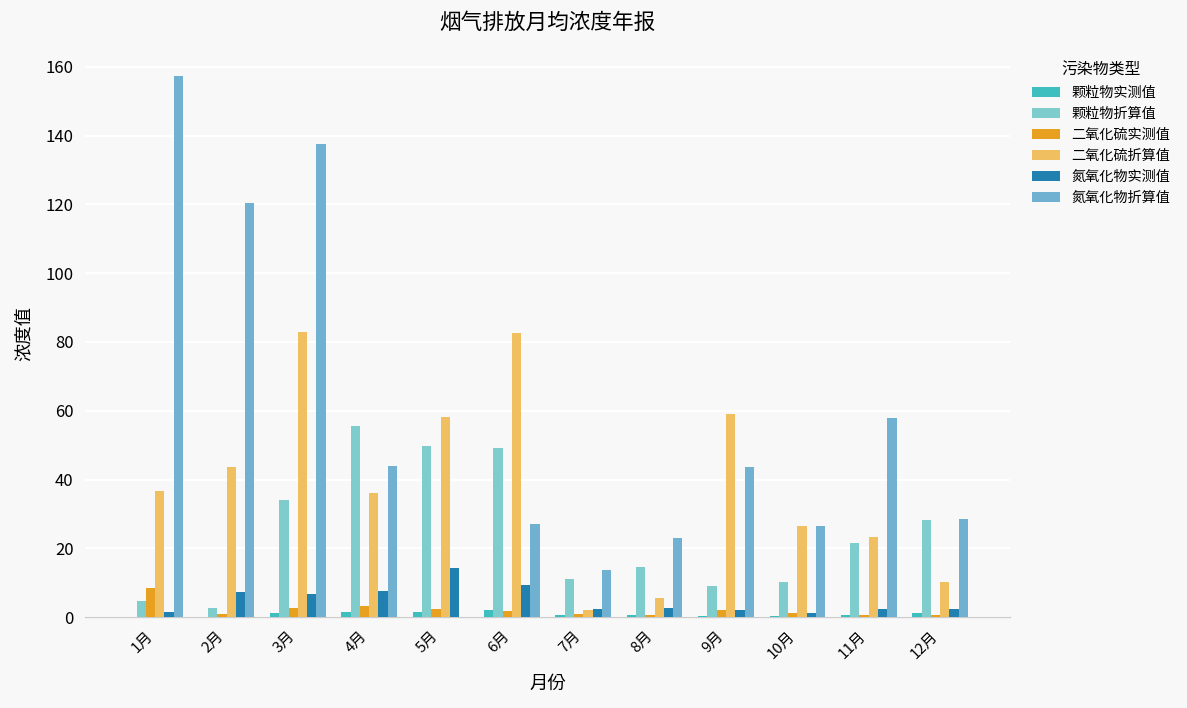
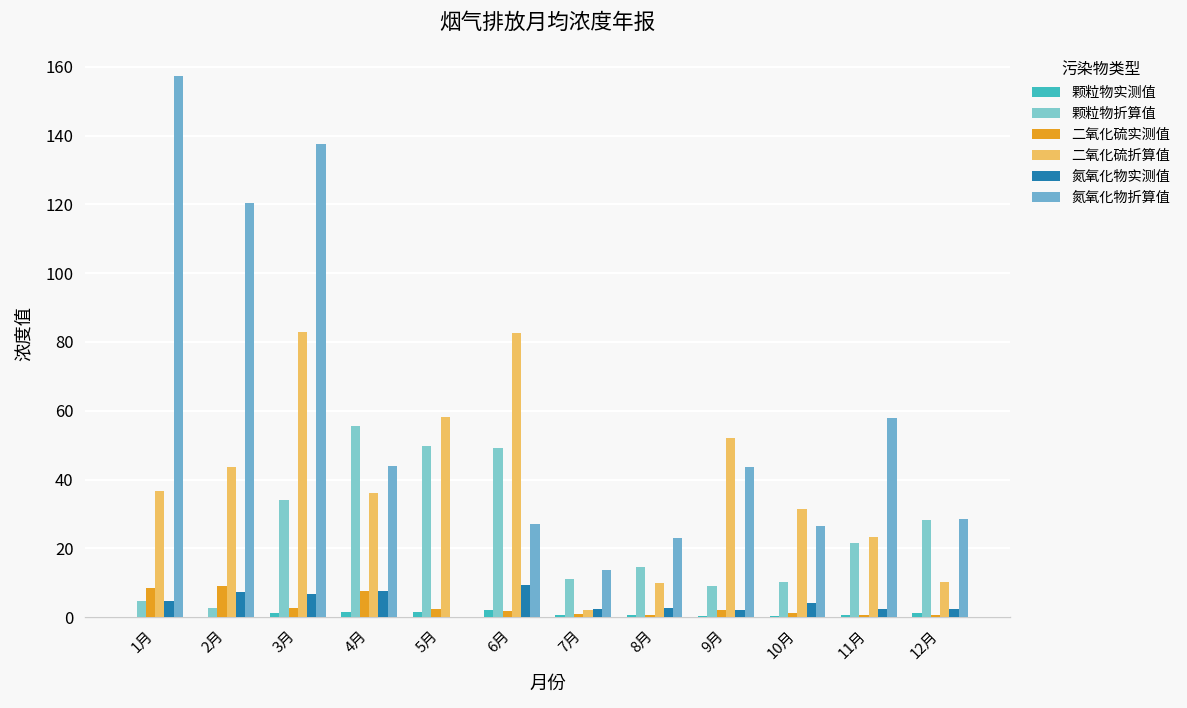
氮氧化物实测值, 1月: 1 -> 5
二氧化硫实测值, 2月: 1 -> 9
二氧化硫实测值, 4月: 3 -> 8
氮氧化物实测值, 5月: 14 -> 0
二氧化硫折算值, 8月: 5 -> 10
二氧化硫折算值, 9月: 59 -> 52
二氧化硫折算值, 10月: 26 -> 31
氮氧化物实测值, 10月: 1 -> 4
